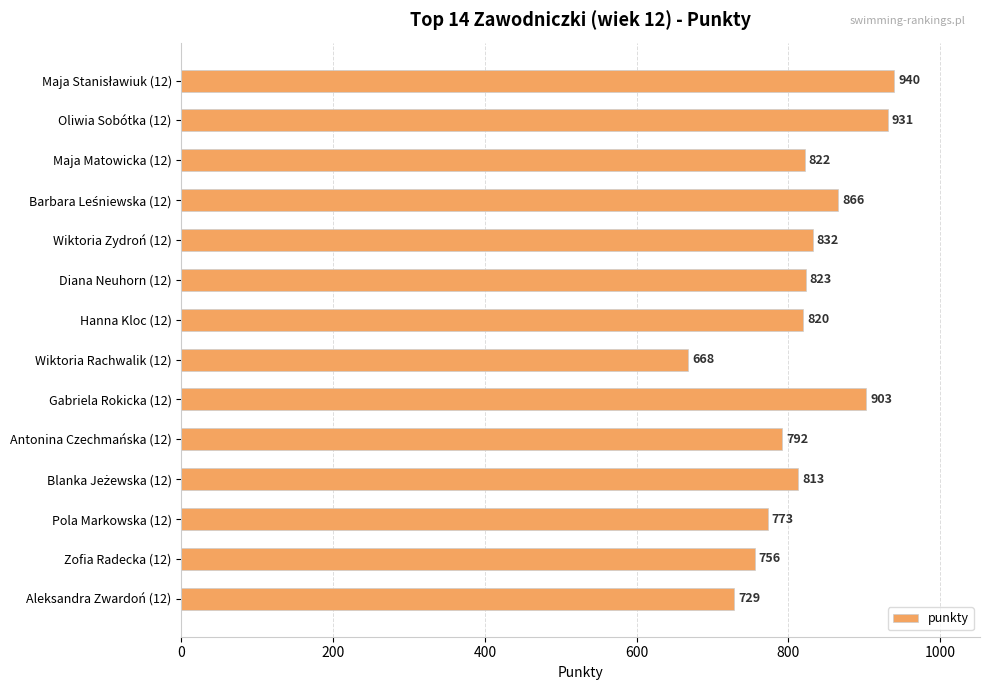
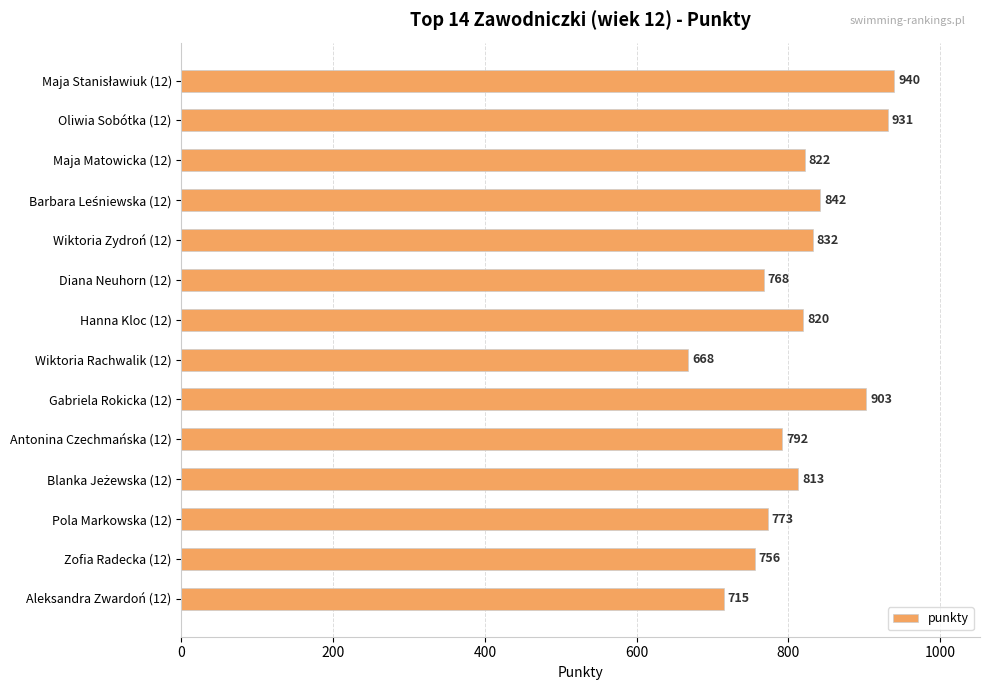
Barbara Leśniewska (12): 866 -> 842
Diana Neuhorn (12): 823 -> 768
Aleksandra Zwardoń (12): 729 -> 715
